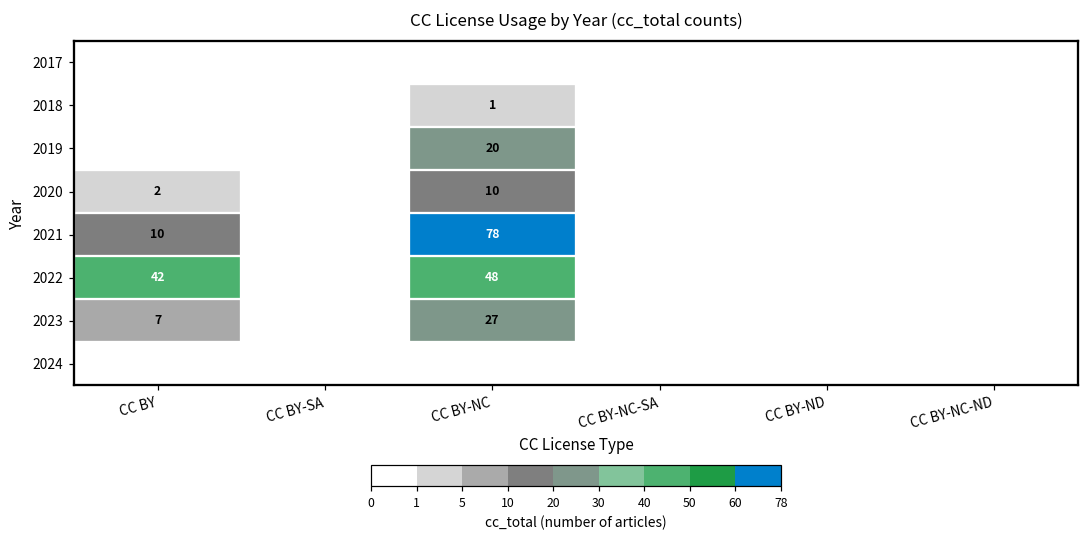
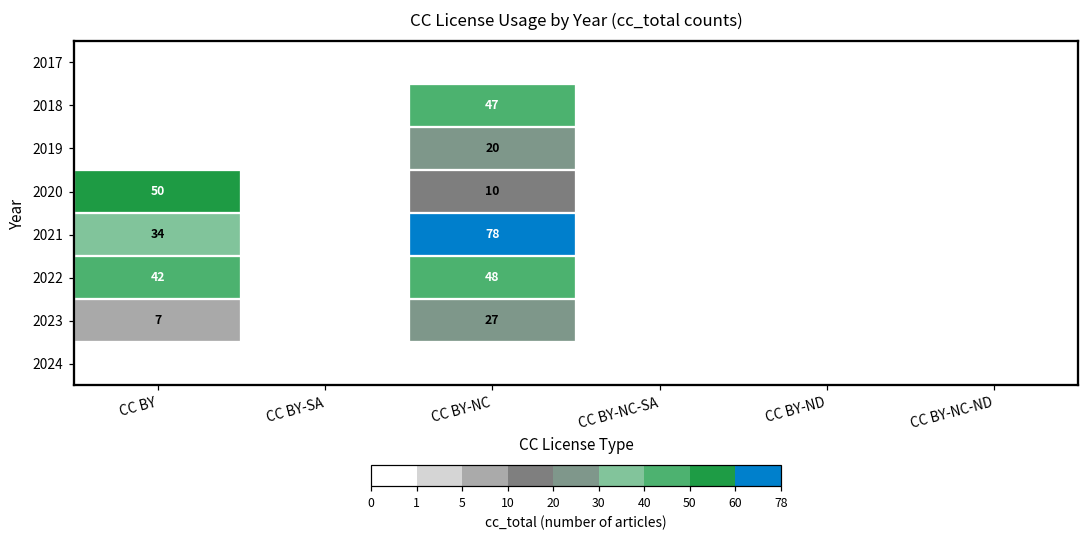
2018, CC BY-NC: 1 -> 47
2020, CC BY: 2 -> 50
2021, CC BY: 10 -> 34
